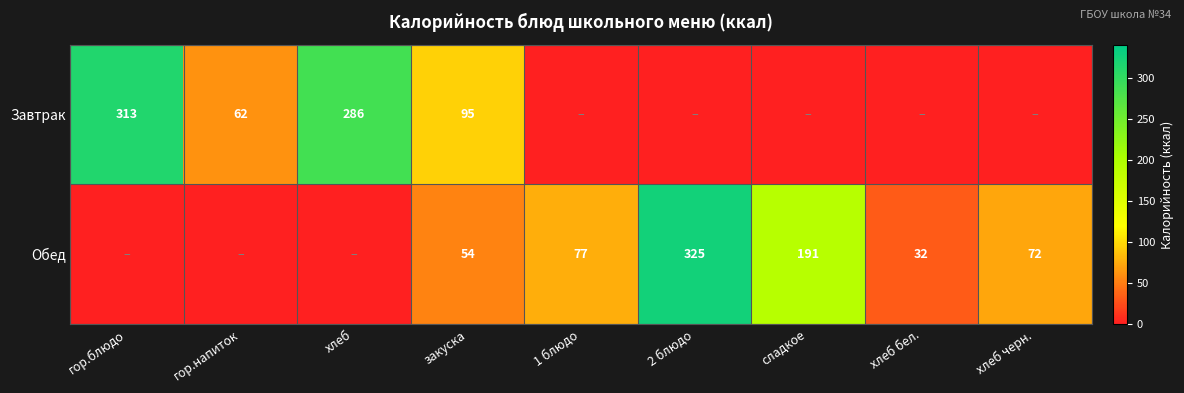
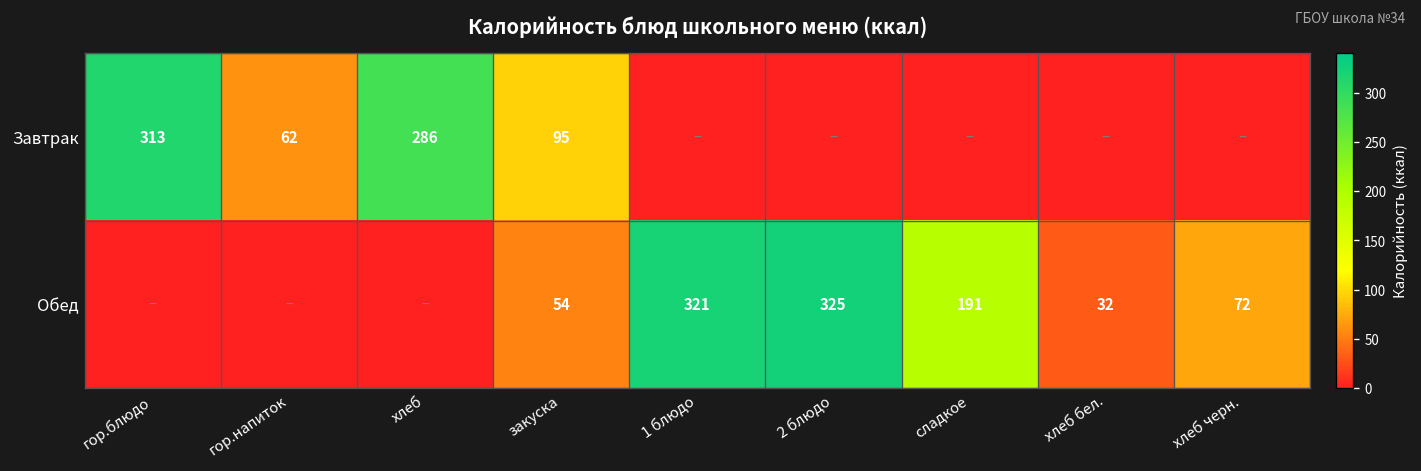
Обед, 1 блюдо: 77 -> 321
